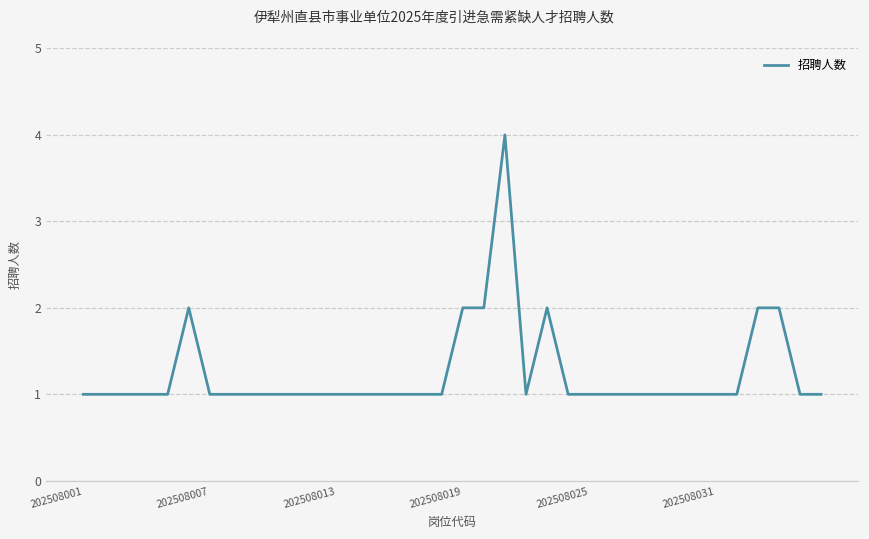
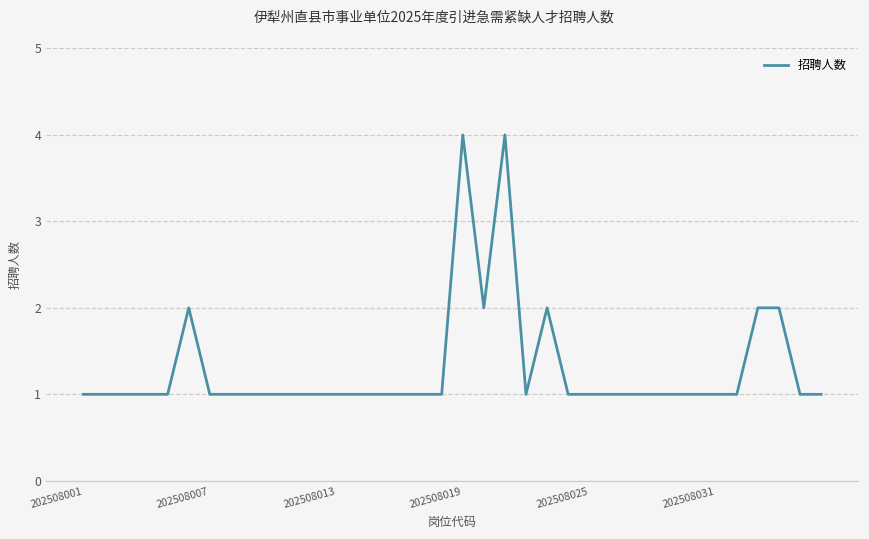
202508019: 2 -> 4
